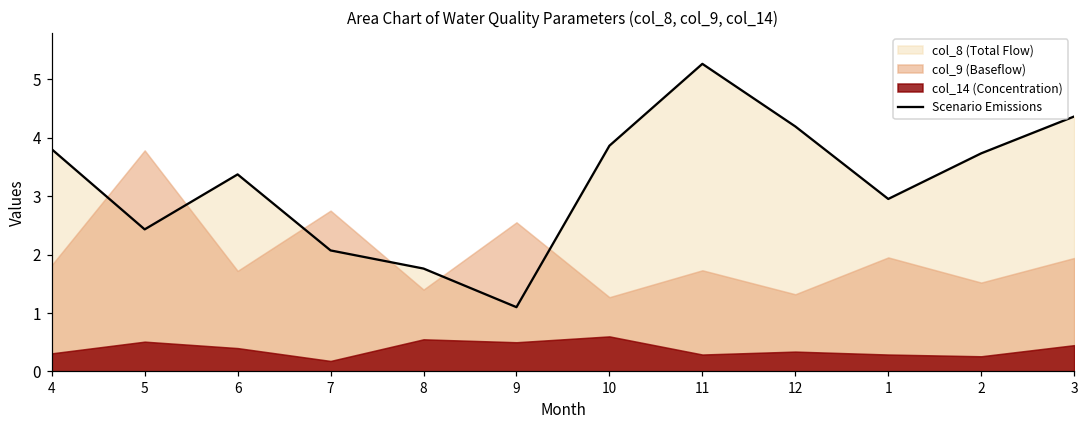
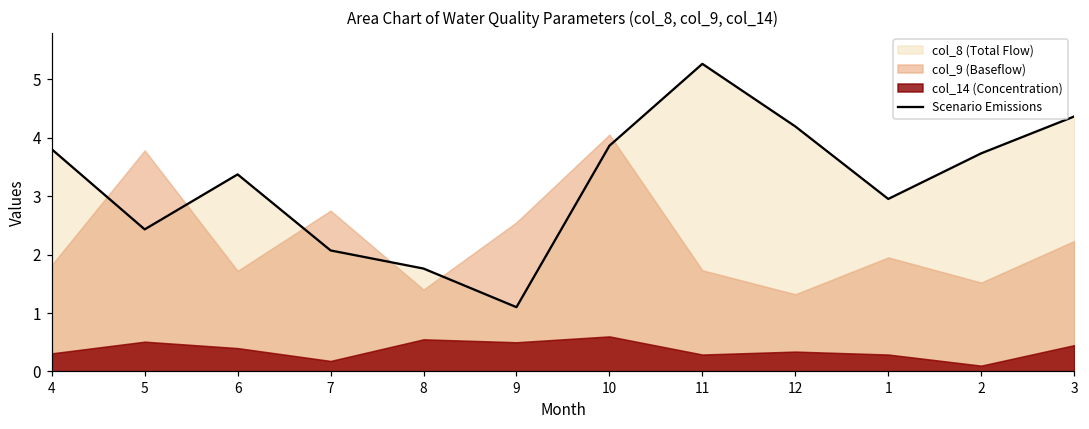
col_9 (Baseflow), 10: 1.3 -> 4.1
col_14 (Concentration), 2: 0.3 -> 0.1
col_9 (Baseflow), 3: 1.9 -> 2.2
